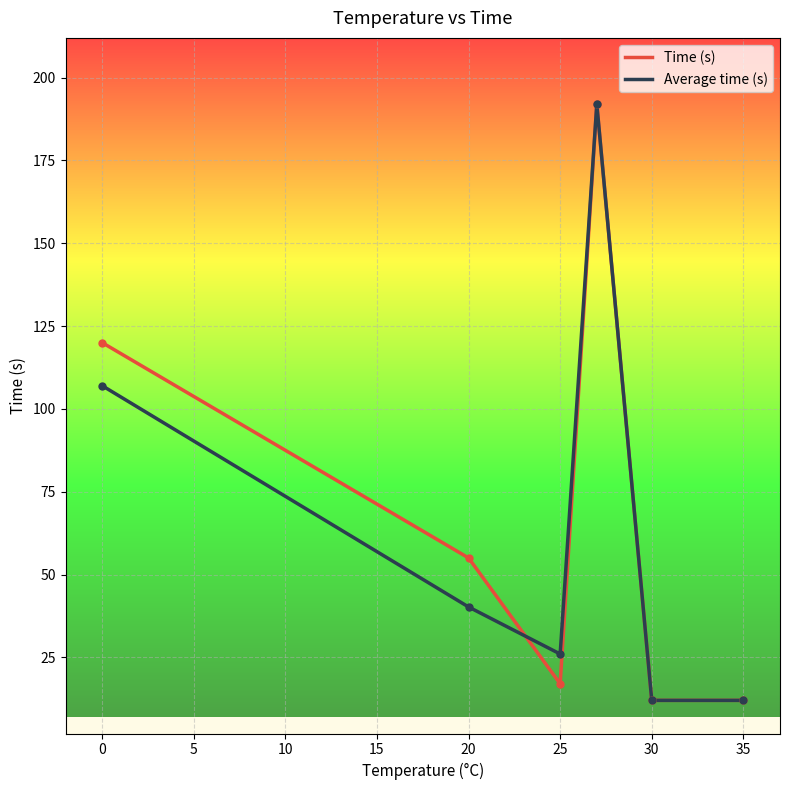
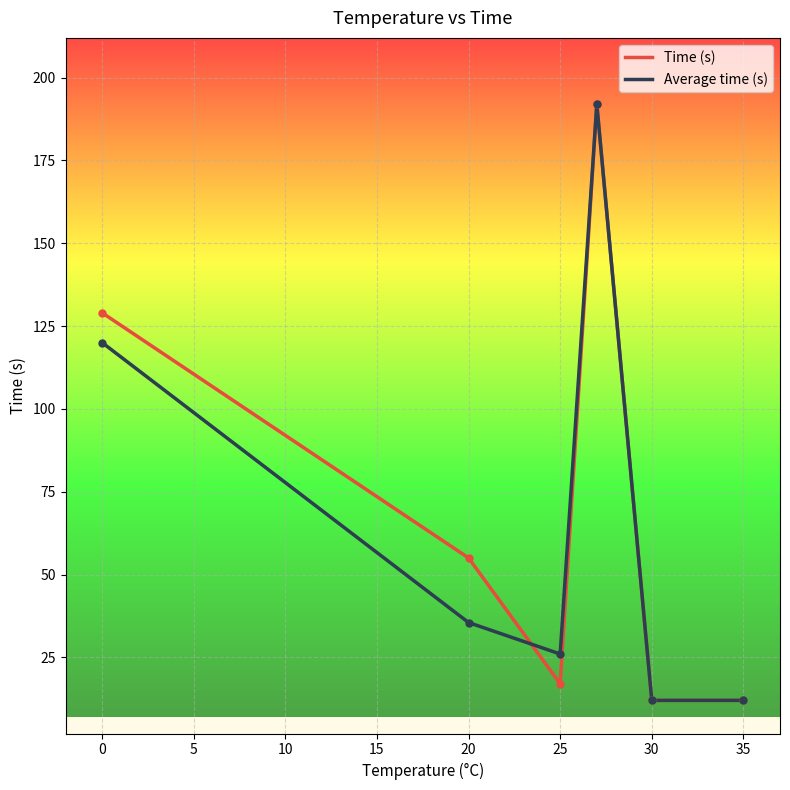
Time (s), 0: 120 -> 129
Average time (s), 0: 107 -> 120
Average time (s), 20: 40 -> 36
